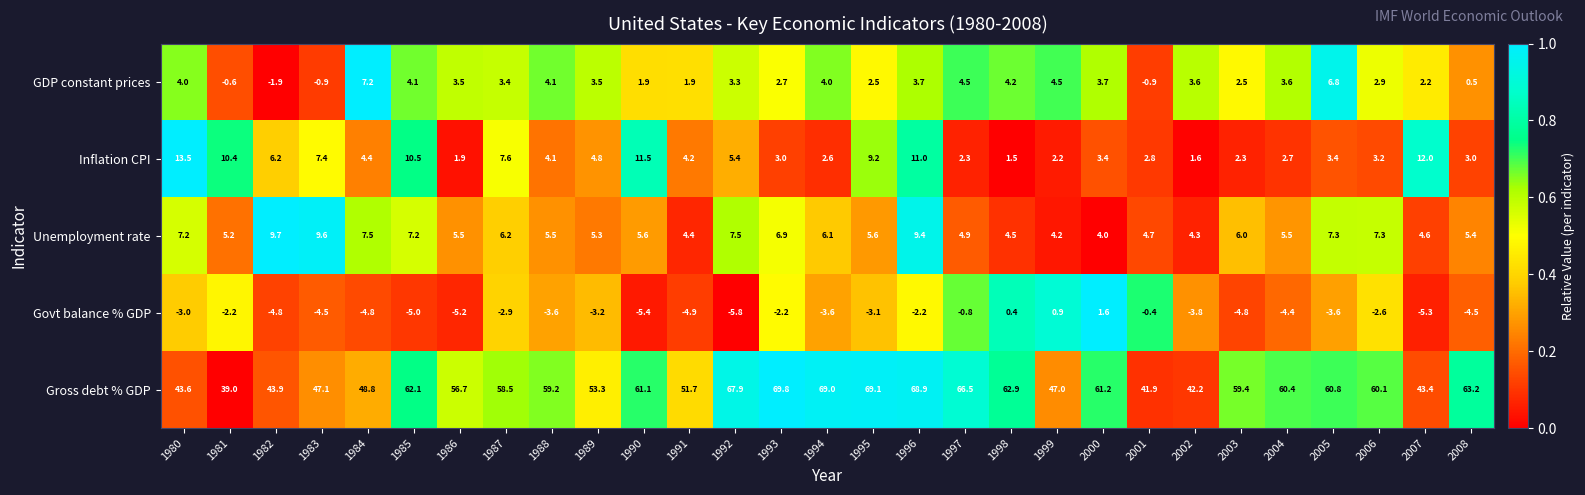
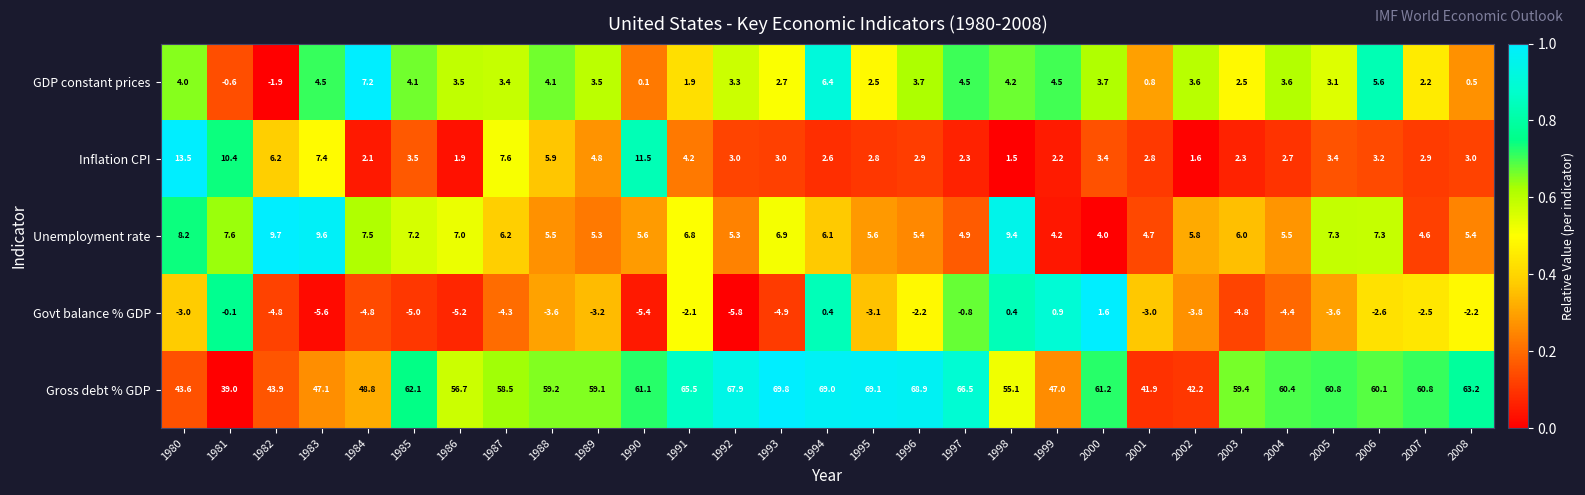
GDP constant prices, 1983: -0.9 -> 4.5
GDP constant prices, 1990: 1.9 -> 0.1
GDP constant prices, 1994: 4.0 -> 6.4
GDP constant prices, 2001: -0.9 -> 0.8
GDP constant prices, 2005: 6.8 -> 3.1
GDP constant prices, 2006: 2.9 -> 5.6
Inflation CPI, 1984: 4.4 -> 2.1
Inflation CPI, 1985: 10.5 -> 3.5
Inflation CPI, 1988: 4.1 -> 5.9
Inflation CPI, 1992: 5.4 -> 3.0
Inflation CPI, 1995: 9.2 -> 2.8
Inflation CPI, 1996: 11.0 -> 2.9
Inflation CPI, 2007: 12.0 -> 2.9
Unemployment rate, 1980: 7.2 -> 8.2
Unemployment rate, 1981: 5.2 -> 7.6
Unemployment rate, 1986: 5.5 -> 7.0
Unemployment rate, 1991: 4.4 -> 6.8
Unemployment rate, 1992: 7.5 -> 5.3
Unemployment rate, 1996: 9.4 -> 5.4
Unemployment rate, 1998: 4.5 -> 9.4
Unemployment rate, 2002: 4.3 -> 5.8
Govt balance % GDP, 1981: -2.2 -> -0.1
Govt balance % GDP, 1983: -4.5 -> -5.6
Govt balance % GDP, 1987: -2.9 -> -4.3
Govt balance % GDP, 1991: -4.9 -> -2.1
Govt balance % GDP, 1993: -2.2 -> -4.9
Govt balance % GDP, 1994: -3.6 -> 0.4
Govt balance % GDP, 2001: -0.4 -> -3.0
Govt balance % GDP, 2007: -5.3 -> -2.5
Govt balance % GDP, 2008: -4.5 -> -2.2
Gross debt % GDP, 1989: 53.3 -> 59.1
Gross debt % GDP, 1991: 51.7 -> 65.5
Gross debt % GDP, 1998: 62.9 -> 55.1
Gross debt % GDP, 2007: 43.4 -> 60.8
